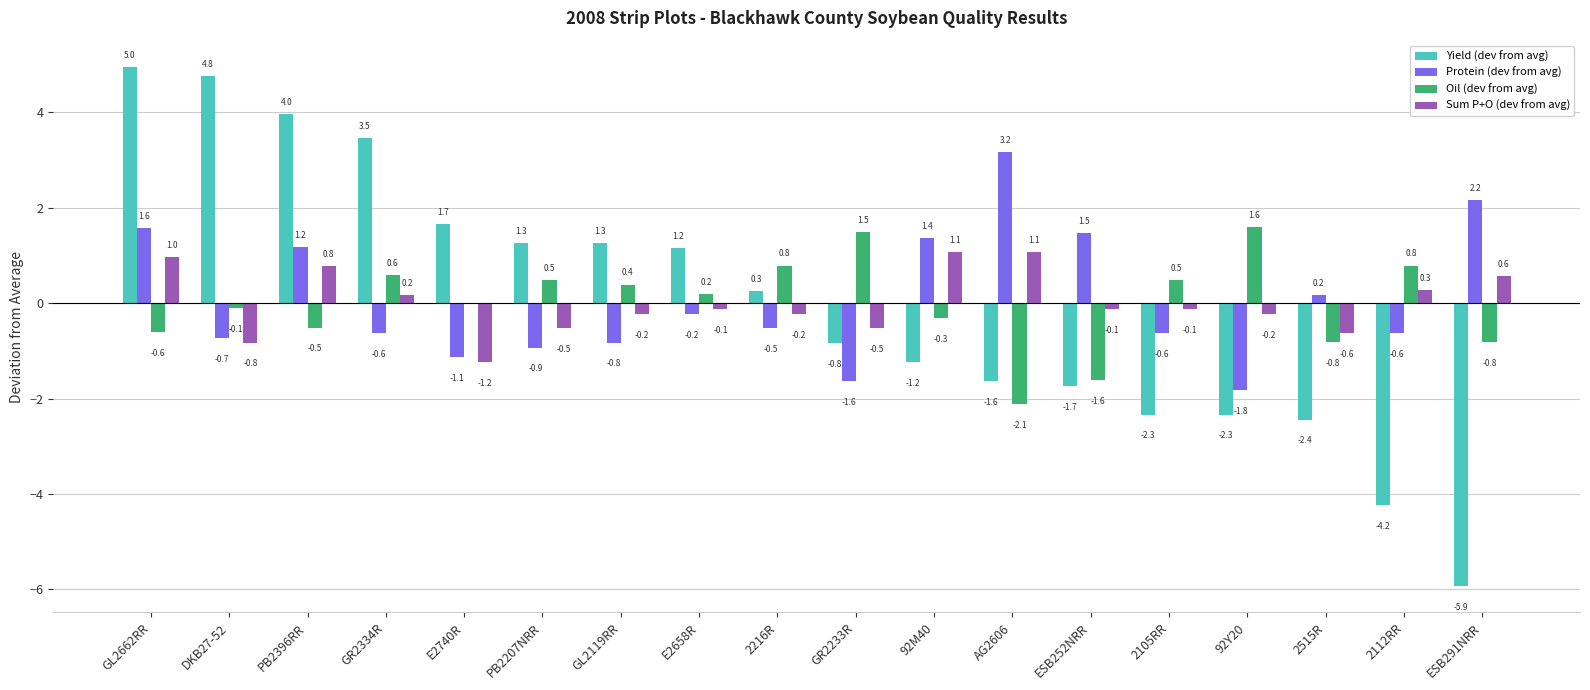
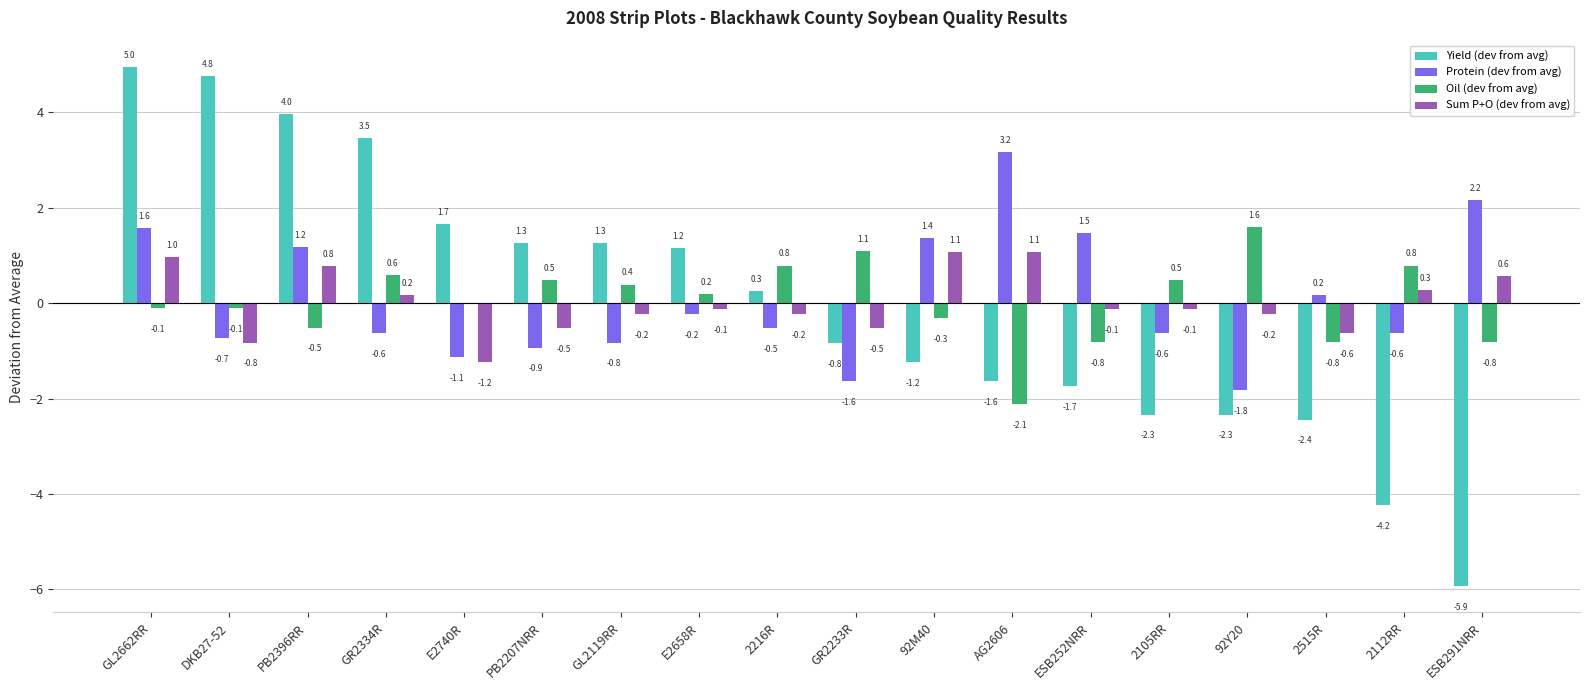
Oil (dev from avg), GL2662RR: -0.6 -> -0.1
Oil (dev from avg), GR2233R: 1.5 -> 1.1
Oil (dev from avg), ESB252NRR: -1.6 -> -0.8
